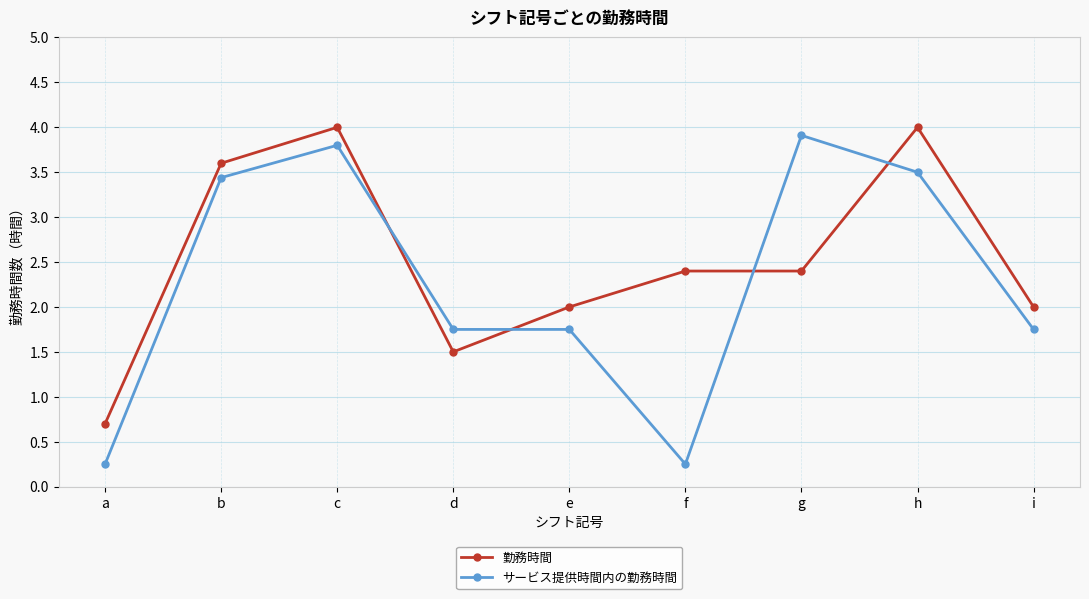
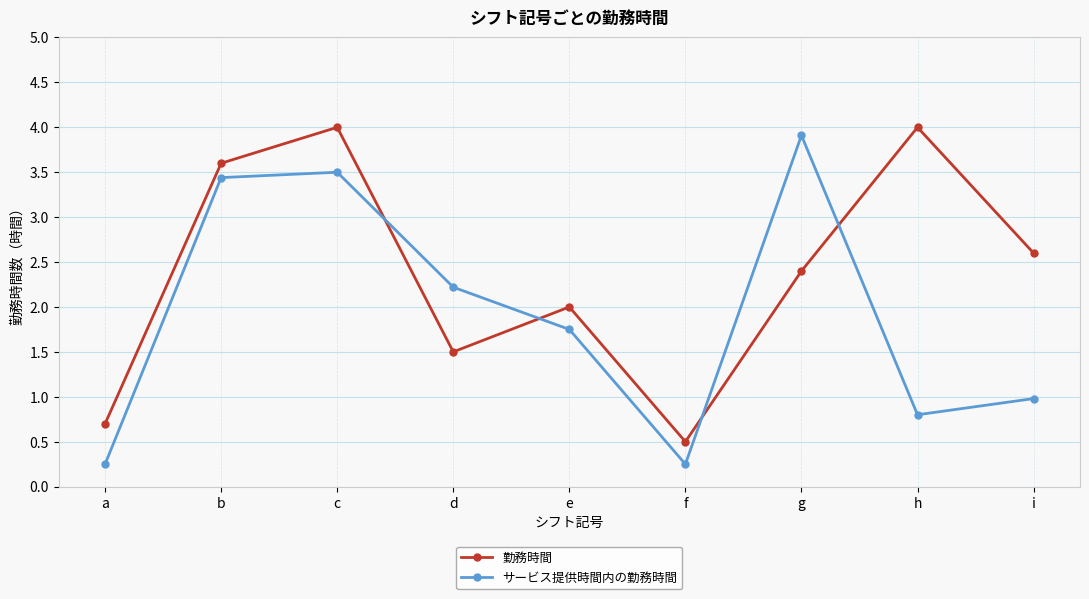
サービス提供時間内の勤務時間, c: 3.8 -> 3.5
サービス提供時間内の勤務時間, d: 1.8 -> 2.2
勤務時間, f: 2.4 -> 0.5
サービス提供時間内の勤務時間, h: 3.5 -> 0.8
勤務時間, i: 2.0 -> 2.6
サービス提供時間内の勤務時間, i: 1.8 -> 1.0
